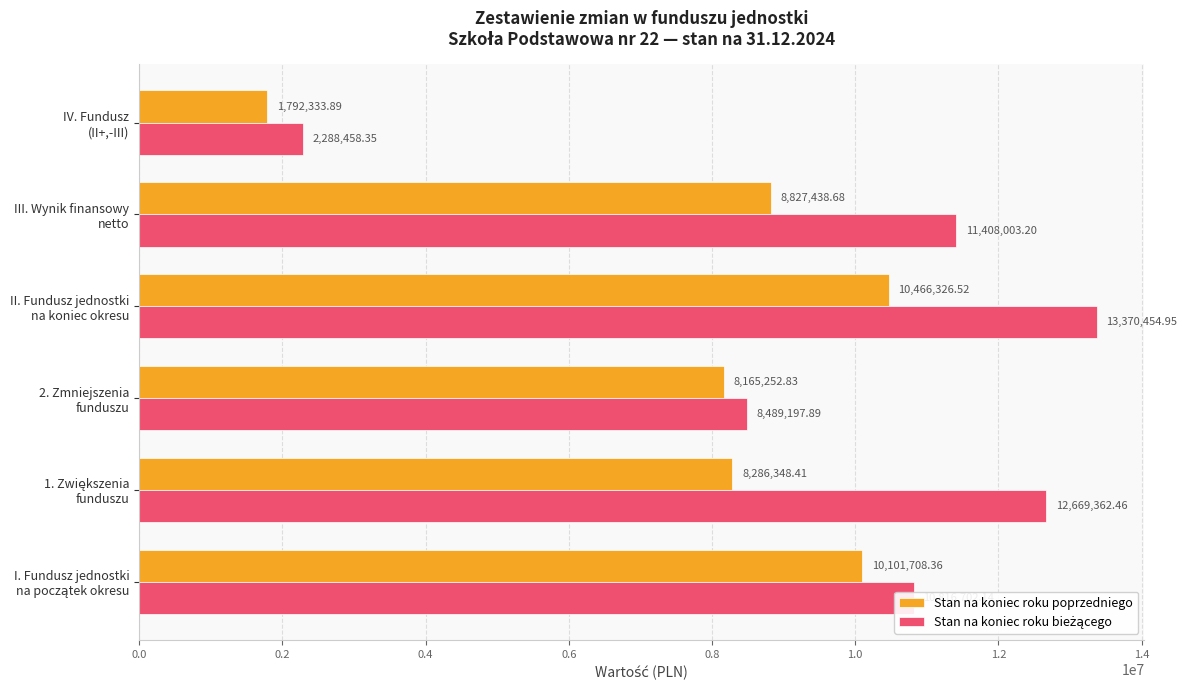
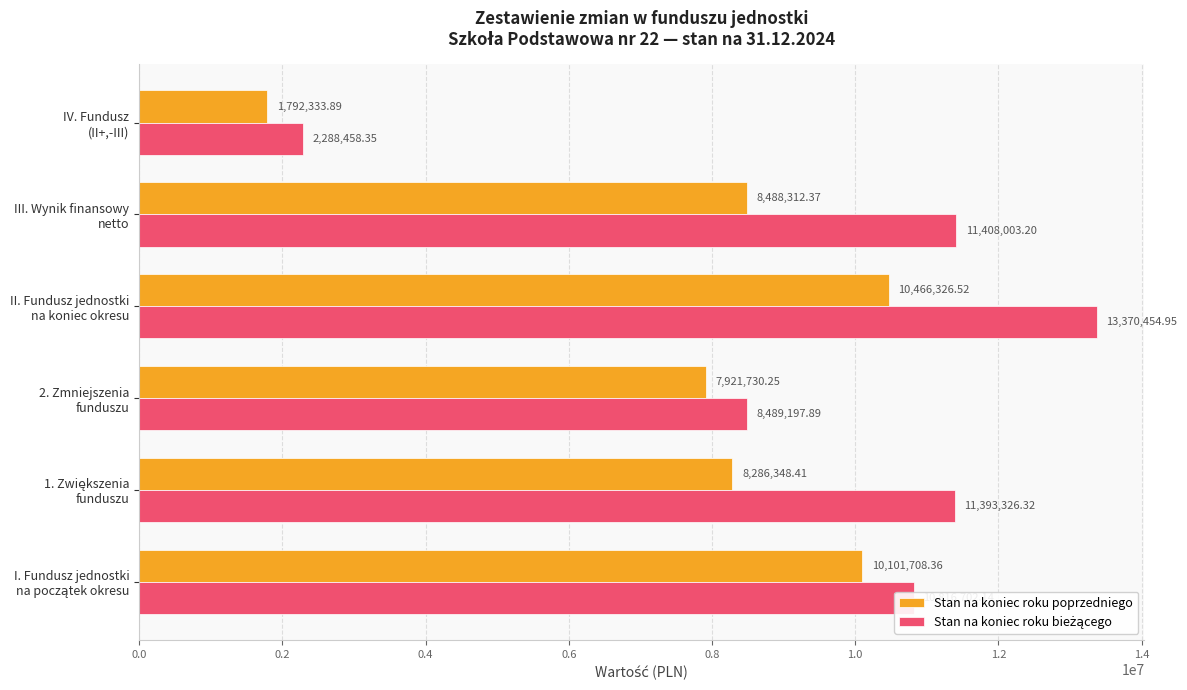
Stan na koniec roku poprzedniego, III. Wynik finansowy netto: 8,827,438.68 -> 8,488,312.37
Stan na koniec roku poprzedniego, 2. Zmniejszenia funduszu: 8,165,252.83 -> 7,921,730.25
Stan na koniec roku bieżącego, 1. Zwiększenia funduszu: 12,669,362.46 -> 11,393,326.32
